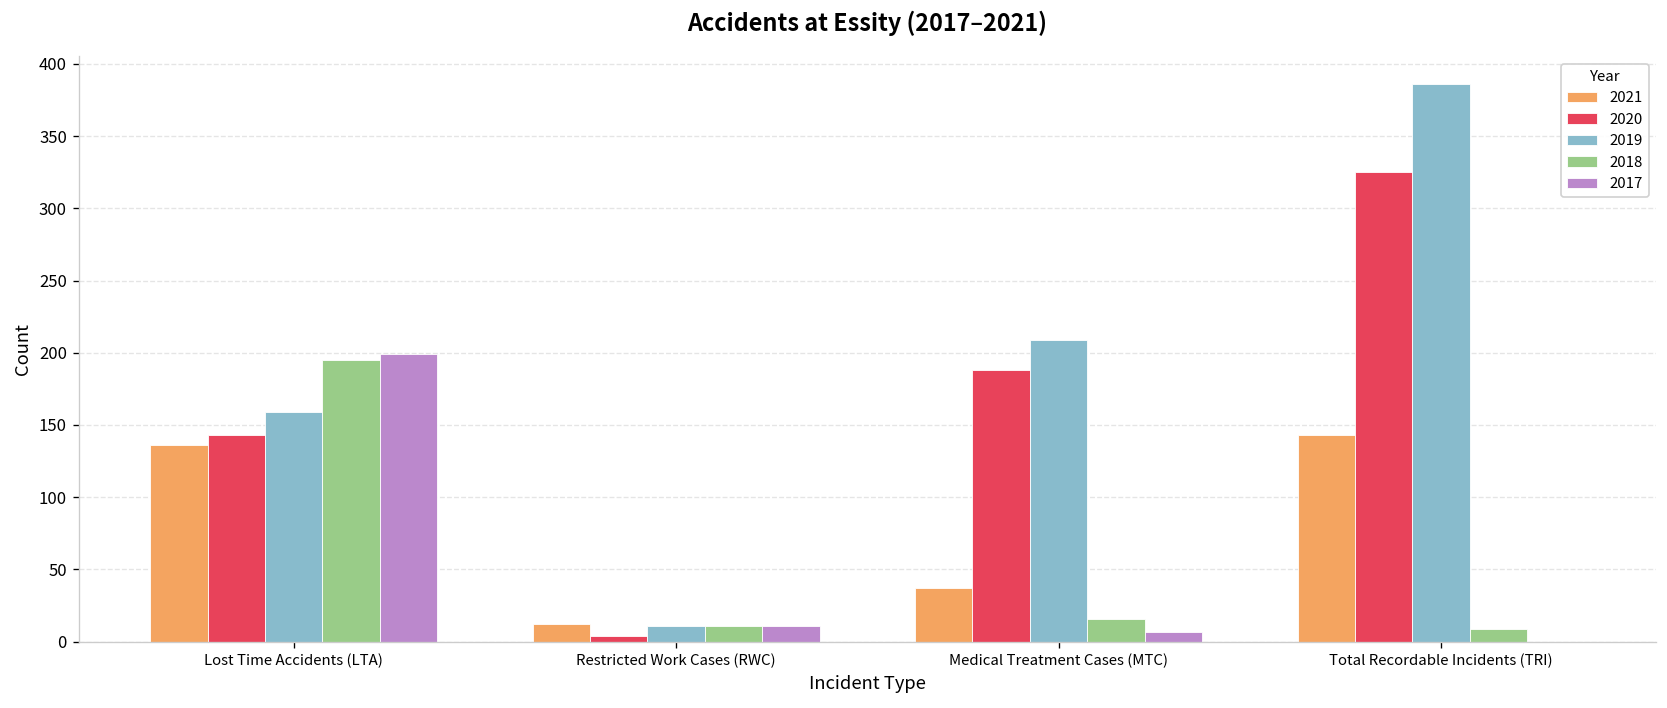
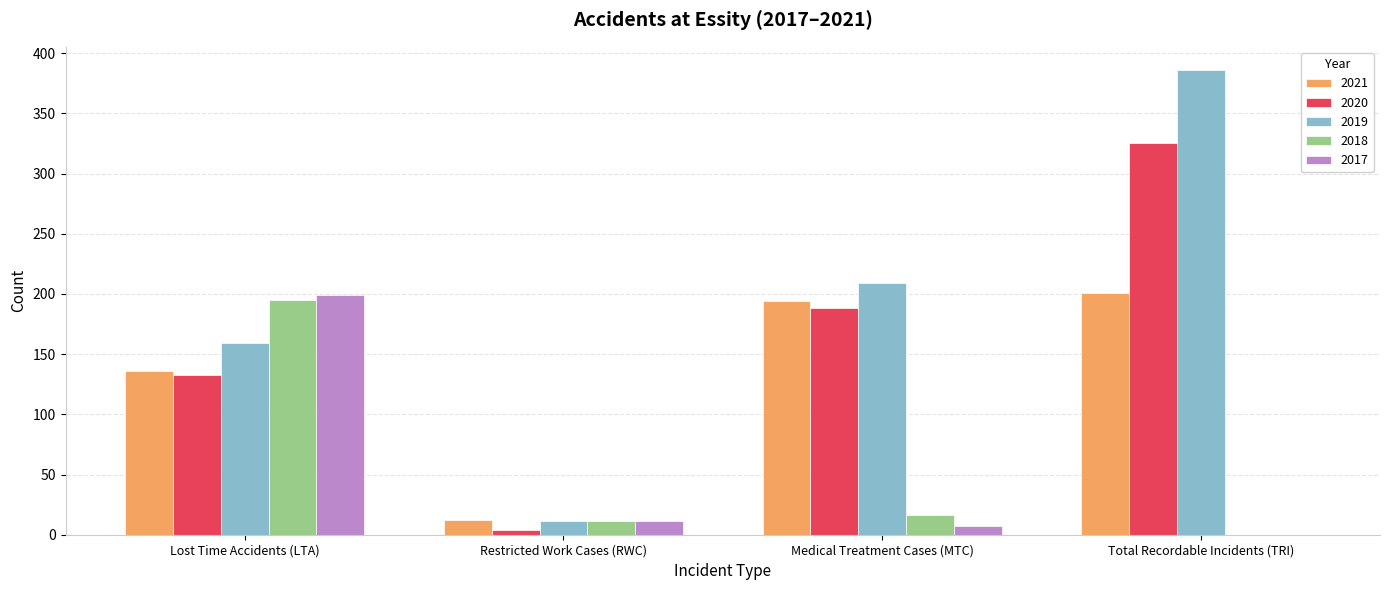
2020, Lost Time Accidents (LTA): 143 -> 133
2021, Medical Treatment Cases (MTC): 37 -> 194
2021, Total Recordable Incidents (TRI): 143 -> 201
2018, Total Recordable Incidents (TRI): 9 -> 0
